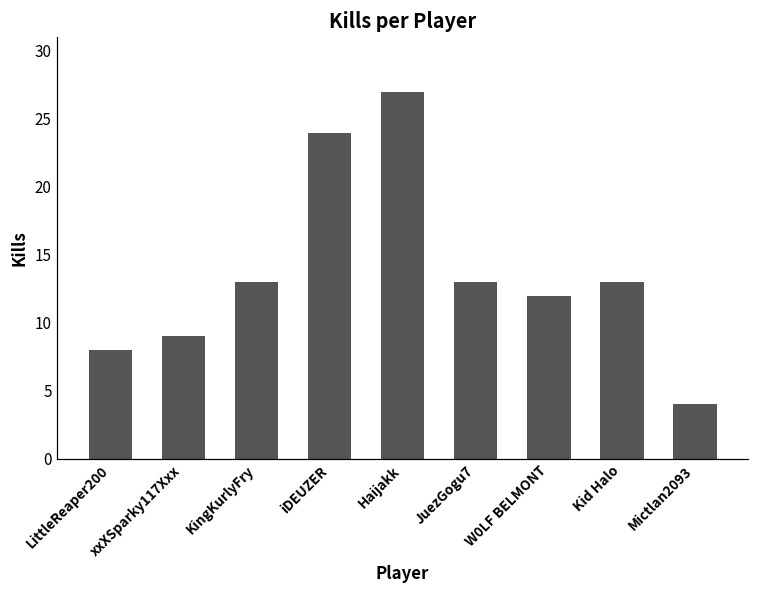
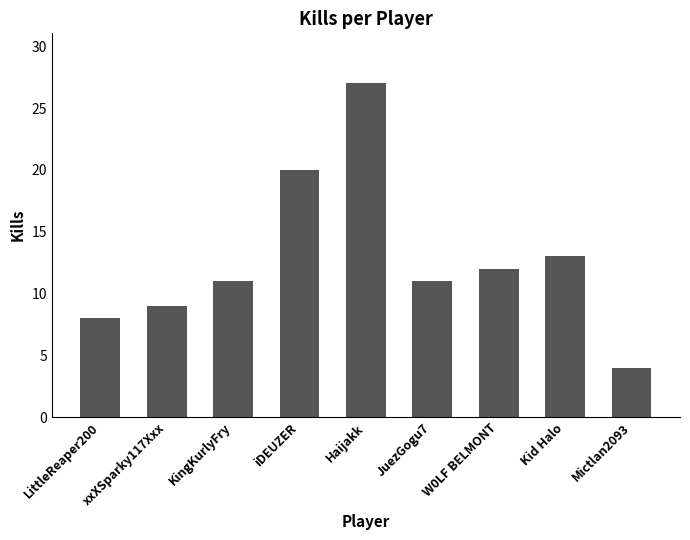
KingKurlyFry: 13 -> 11
iDEUZER: 24 -> 20
JuezGogu7: 13 -> 11
